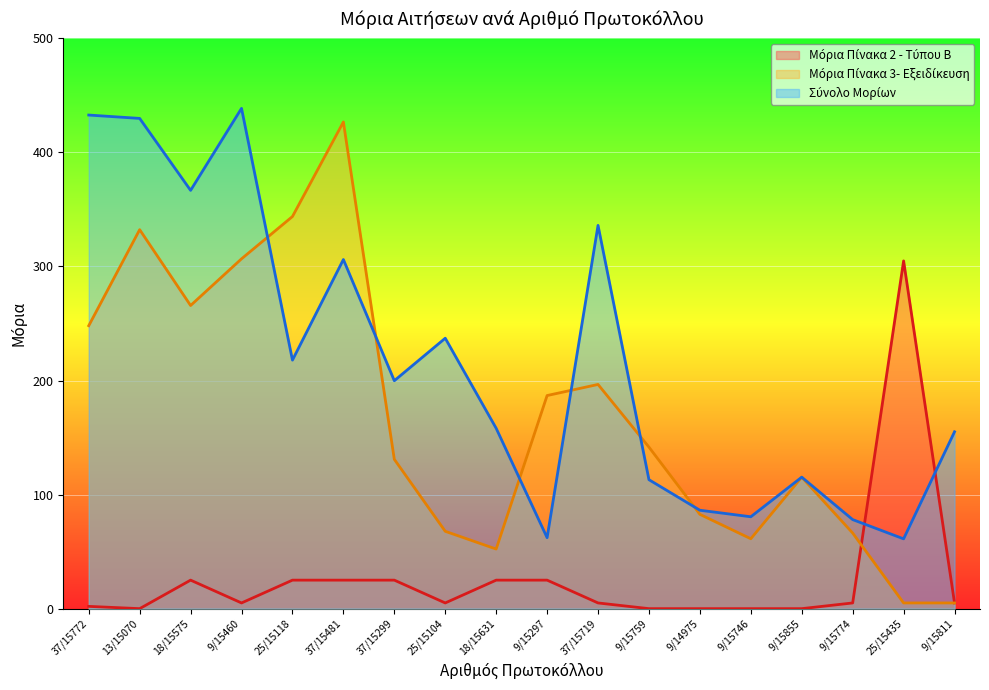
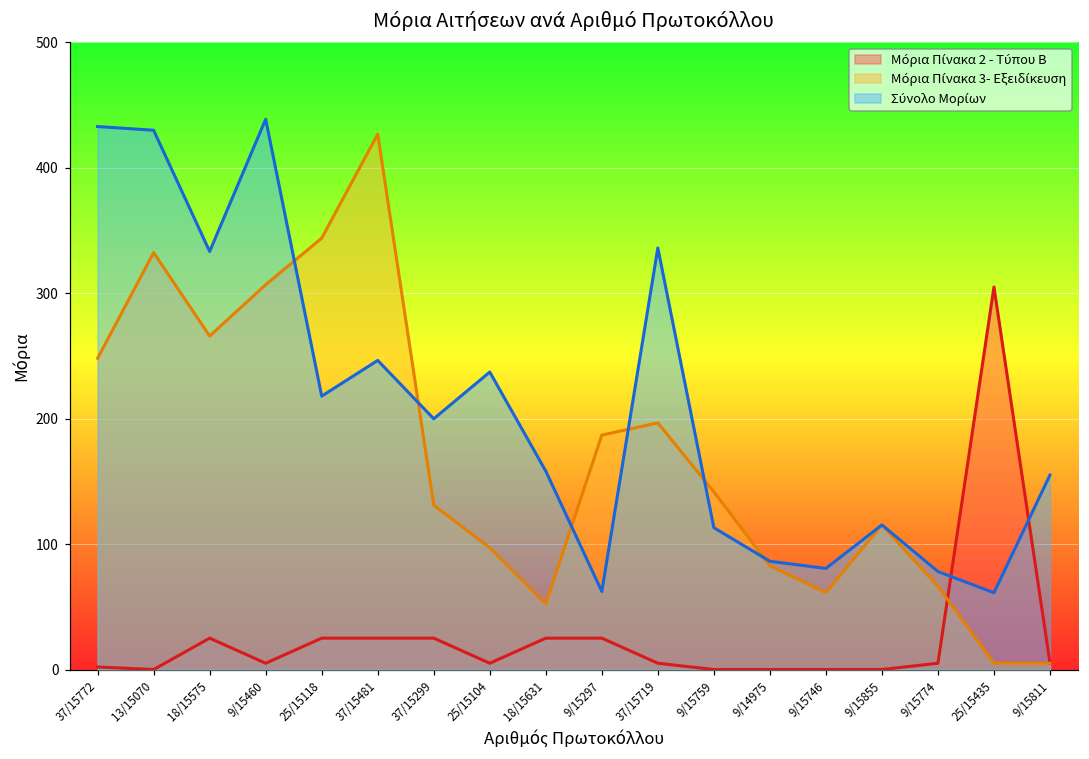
Σύνολο Μορίων, 18/15575: 367 -> 333
Σύνολο Μορίων, 37/15481: 306 -> 246
Μόρια Πίνακα 3- Εξειδίκευση, 25/15104: 68 -> 97
